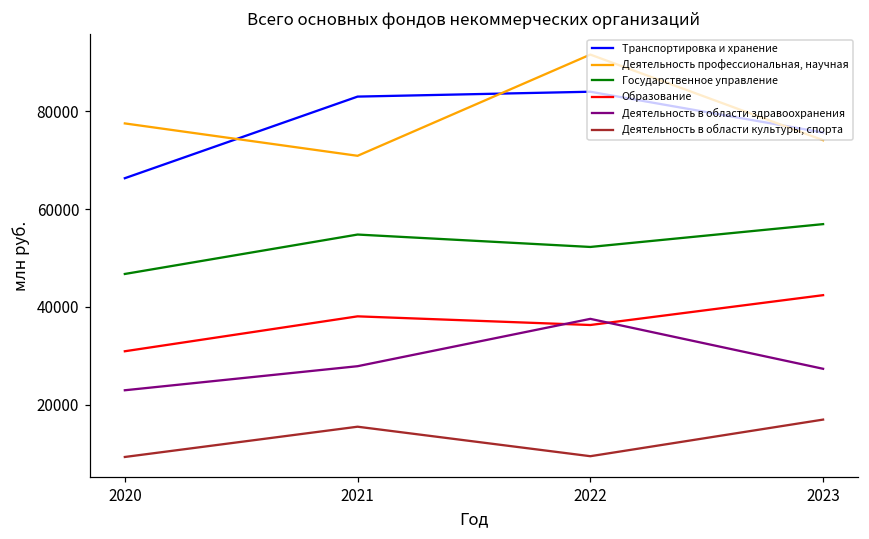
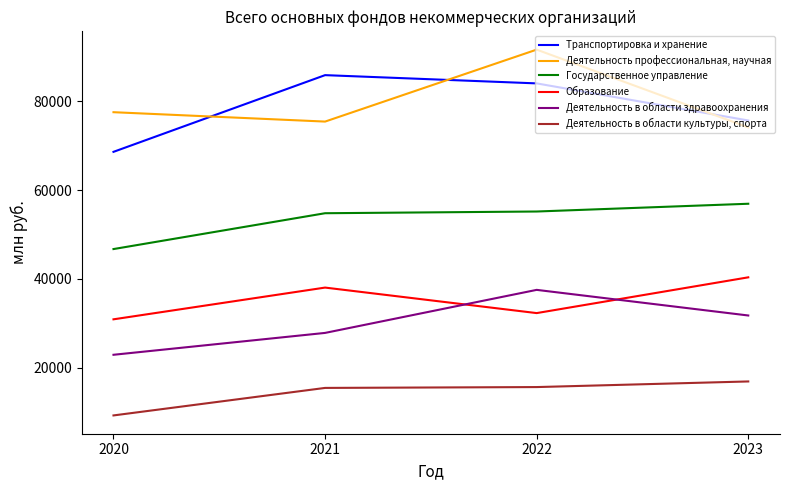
Транспортировка и хранение, 2020: 66000 -> 69000
Транспортировка и хранение, 2021: 83000 -> 86000
Деятельность профессиональная, научная, 2021: 71000 -> 75000
Государственное управление, 2022: 52000 -> 55000
Образование, 2022: 36000 -> 32000
Деятельность в области культуры, спорта, 2022: 9000 -> 16000
Образование, 2023: 42000 -> 40000
Деятельность в области здравоохранения, 2023: 27000 -> 32000
